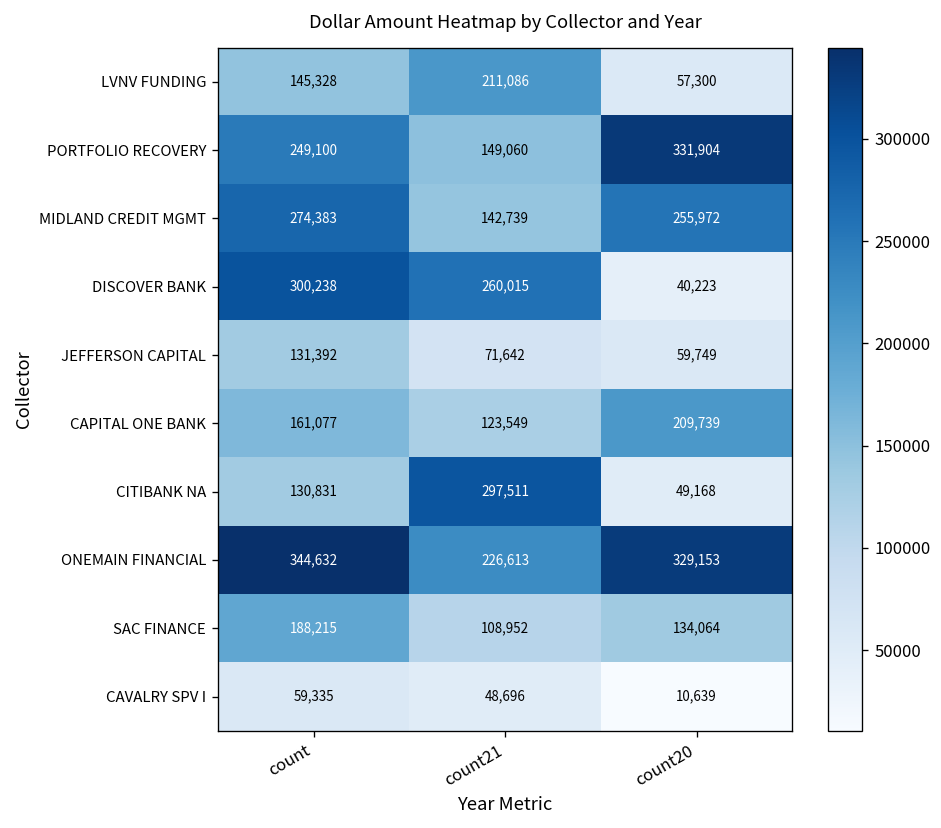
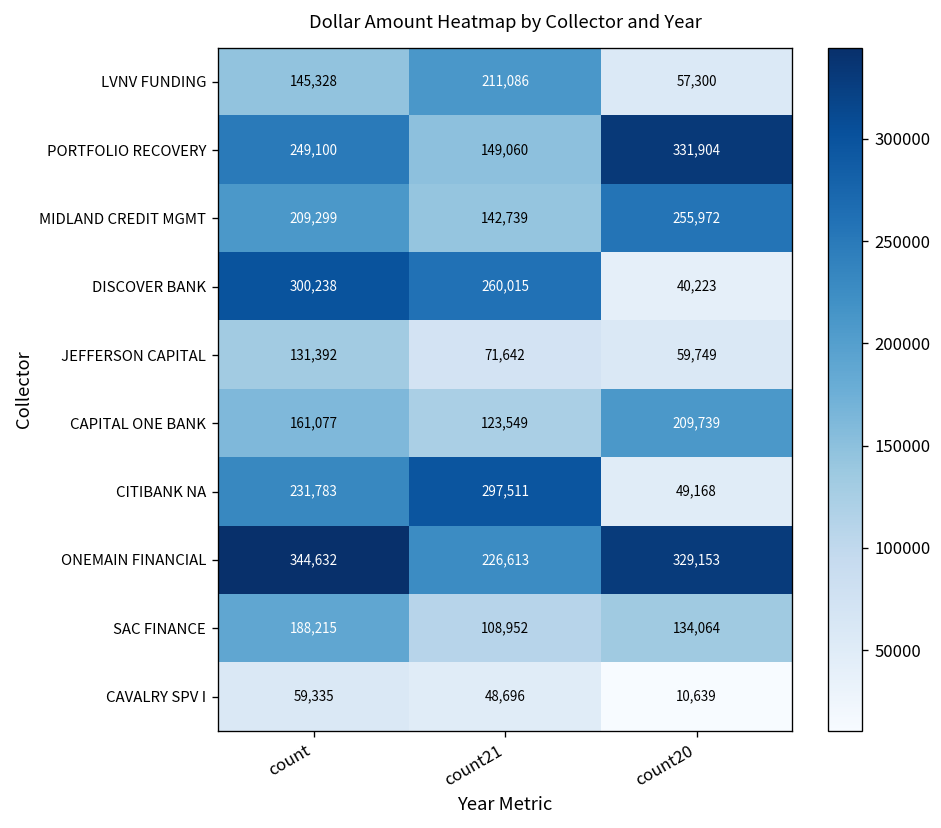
MIDLAND CREDIT MGMT, count: 274,383 -> 209,299
CITIBANK NA, count: 130,831 -> 231,783
